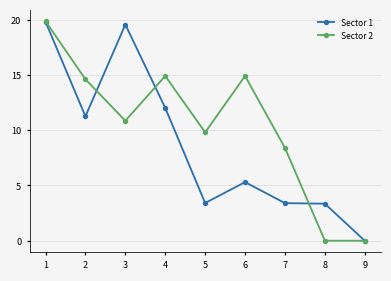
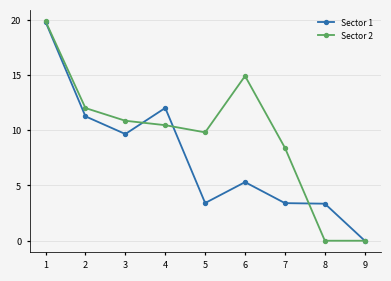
Sector 2, 2: 14.6 -> 12.0
Sector 1, 3: 19.6 -> 9.7
Sector 2, 4: 14.9 -> 10.5
